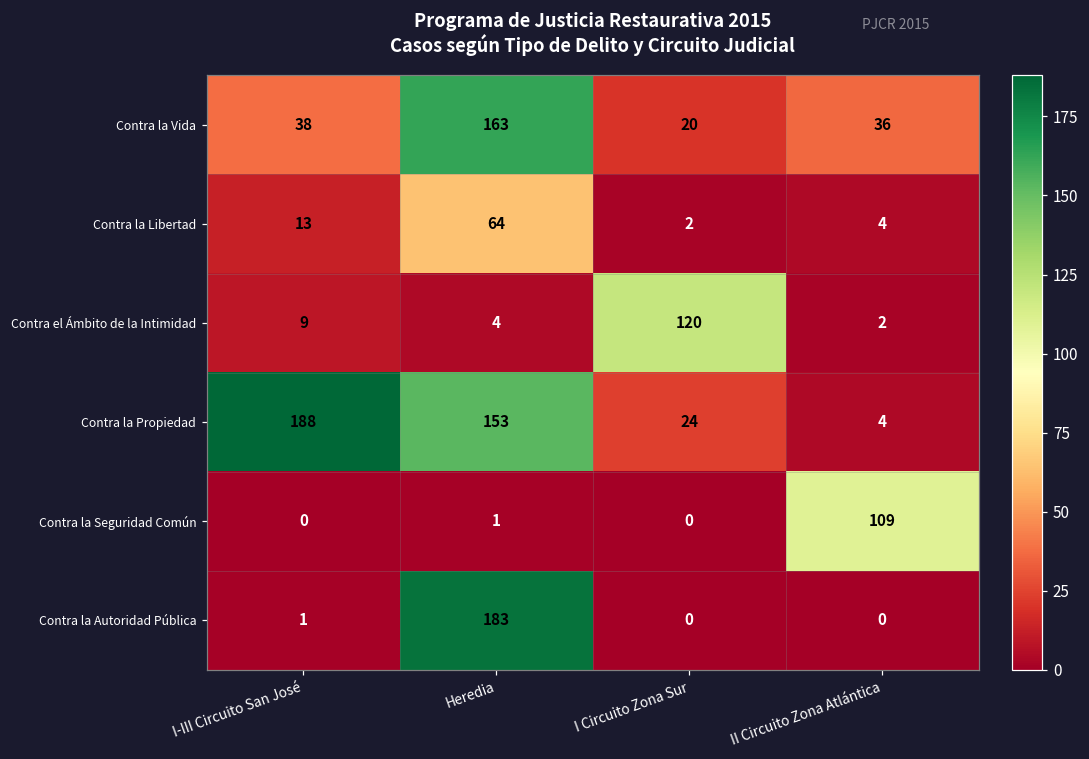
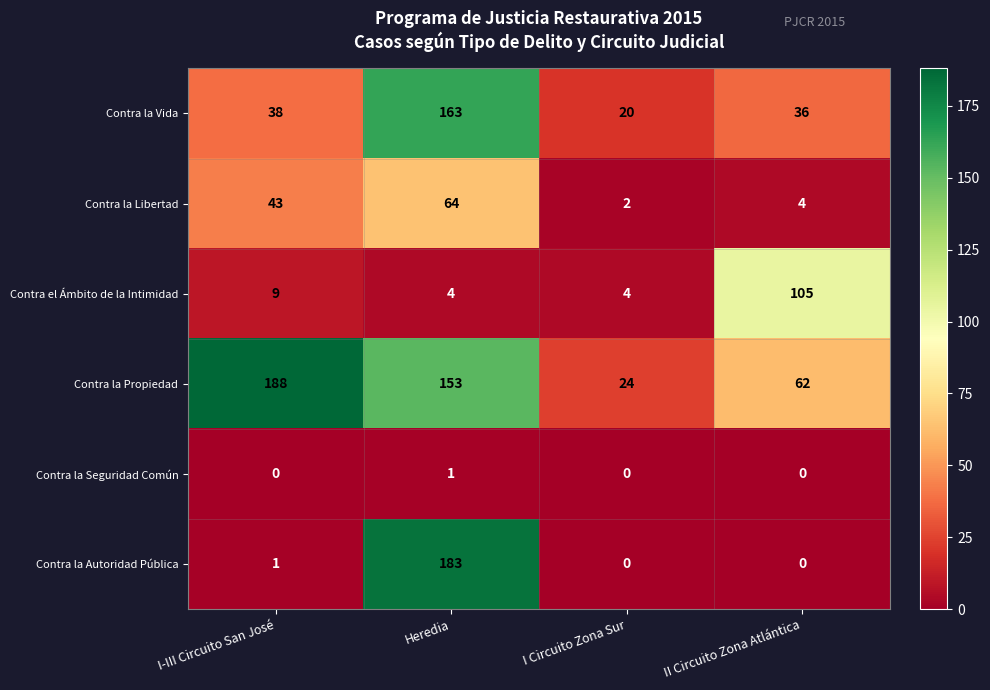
Contra la Libertad, I-III Circuito San José: 13 -> 43
Contra el Ámbito de la Intimidad, I Circuito Zona Sur: 120 -> 4
Contra el Ámbito de la Intimidad, II Circuito Zona Atlántica: 2 -> 105
Contra la Propiedad, II Circuito Zona Atlántica: 4 -> 62
Contra la Seguridad Común, II Circuito Zona Atlántica: 109 -> 0
